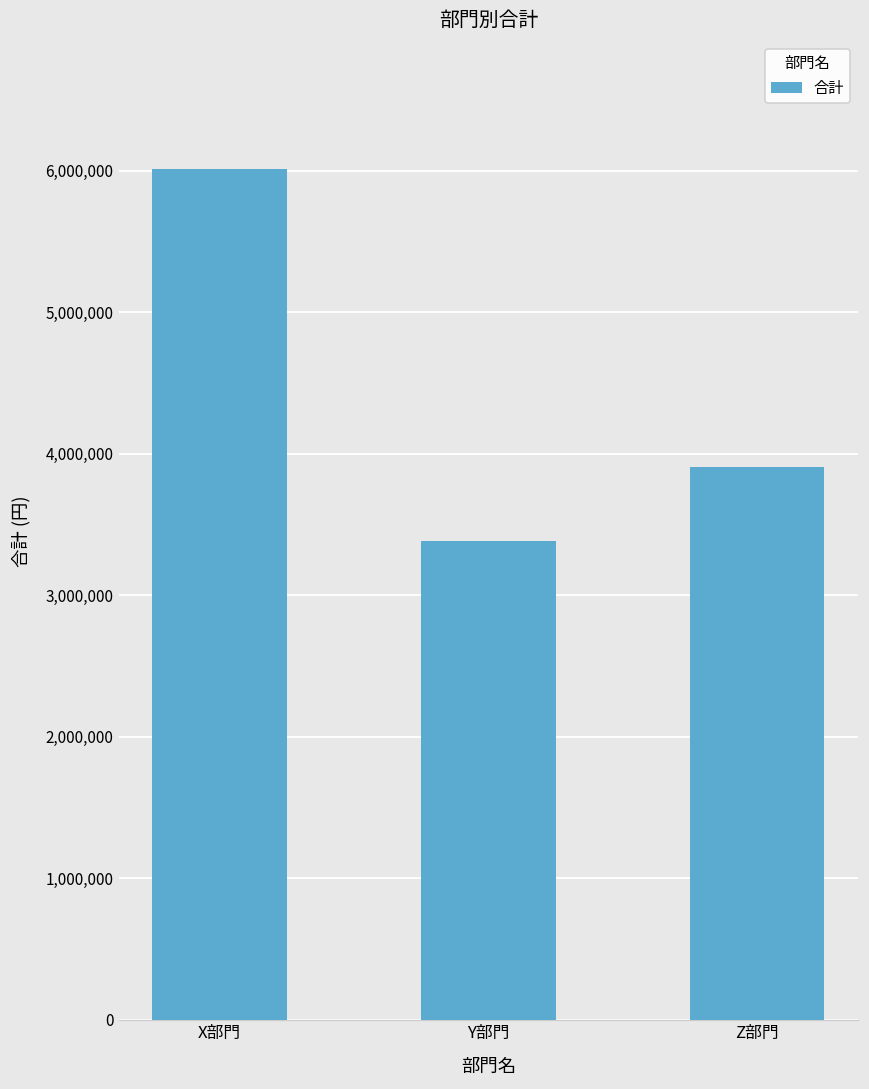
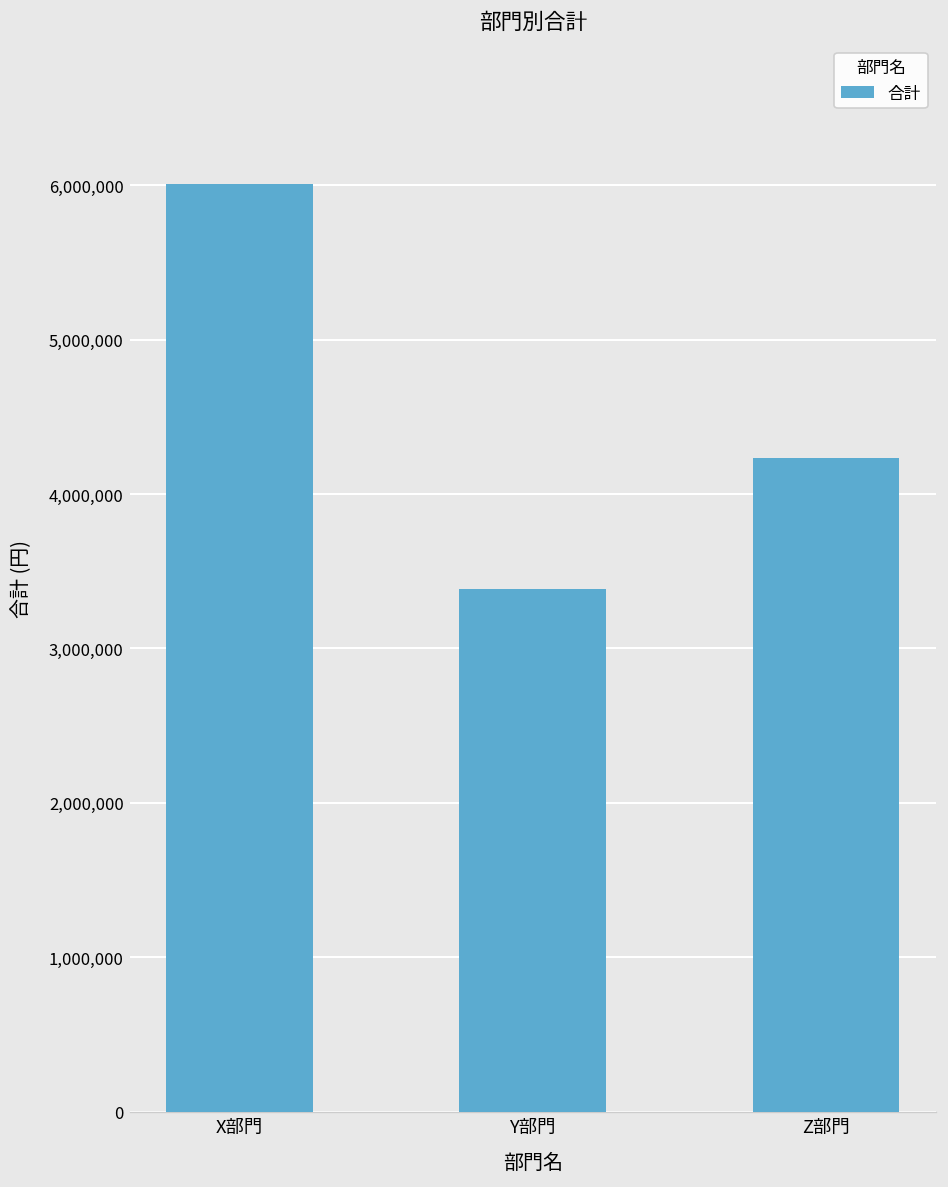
Z部門: 3,910,000 -> 4,240,000
